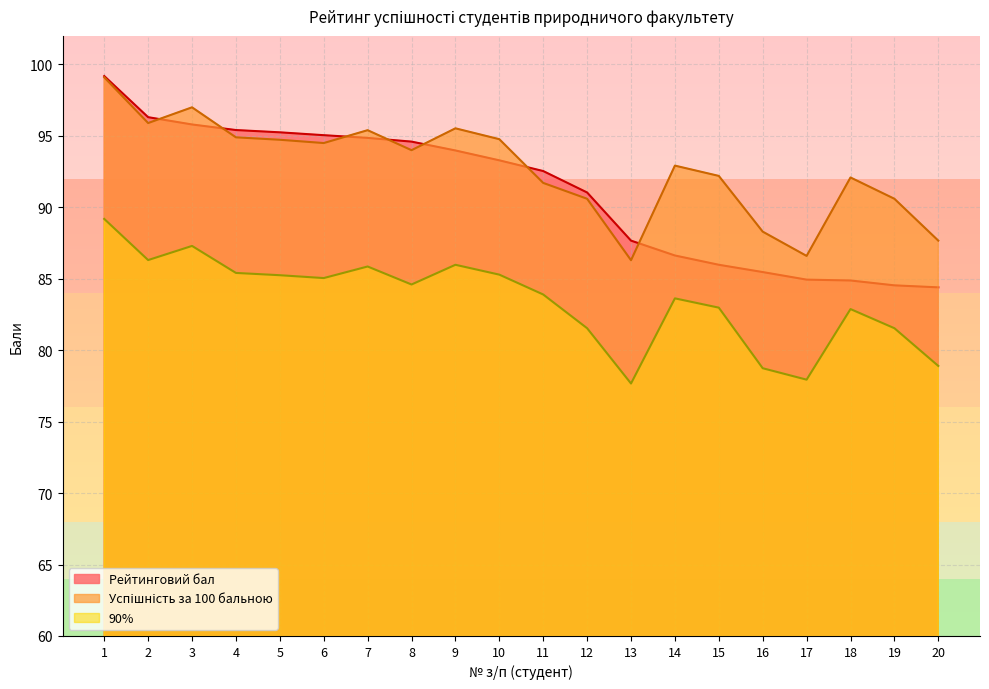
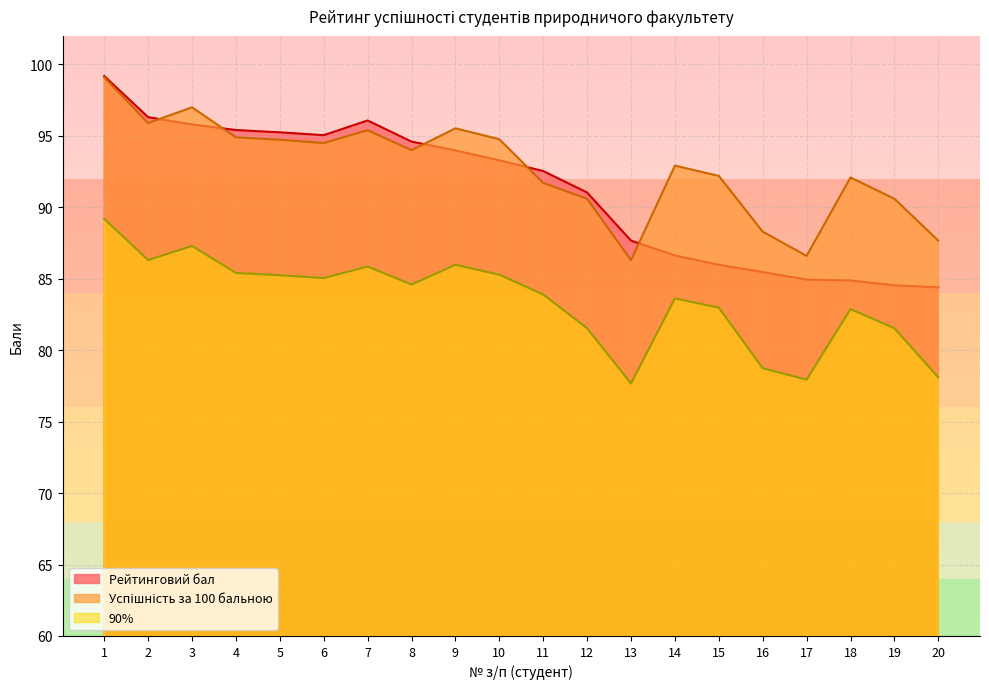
Рейтинговий бал, 7: 94.9 -> 96.1
90%, 20: 78.9 -> 78.1
